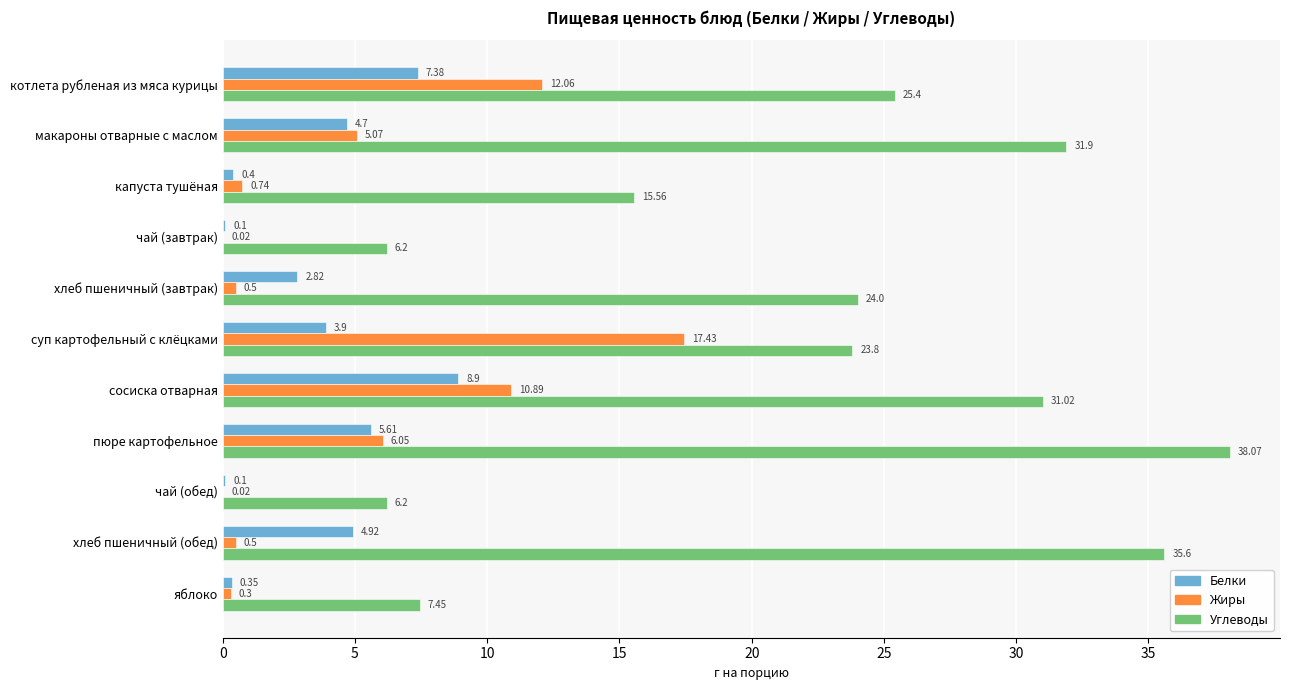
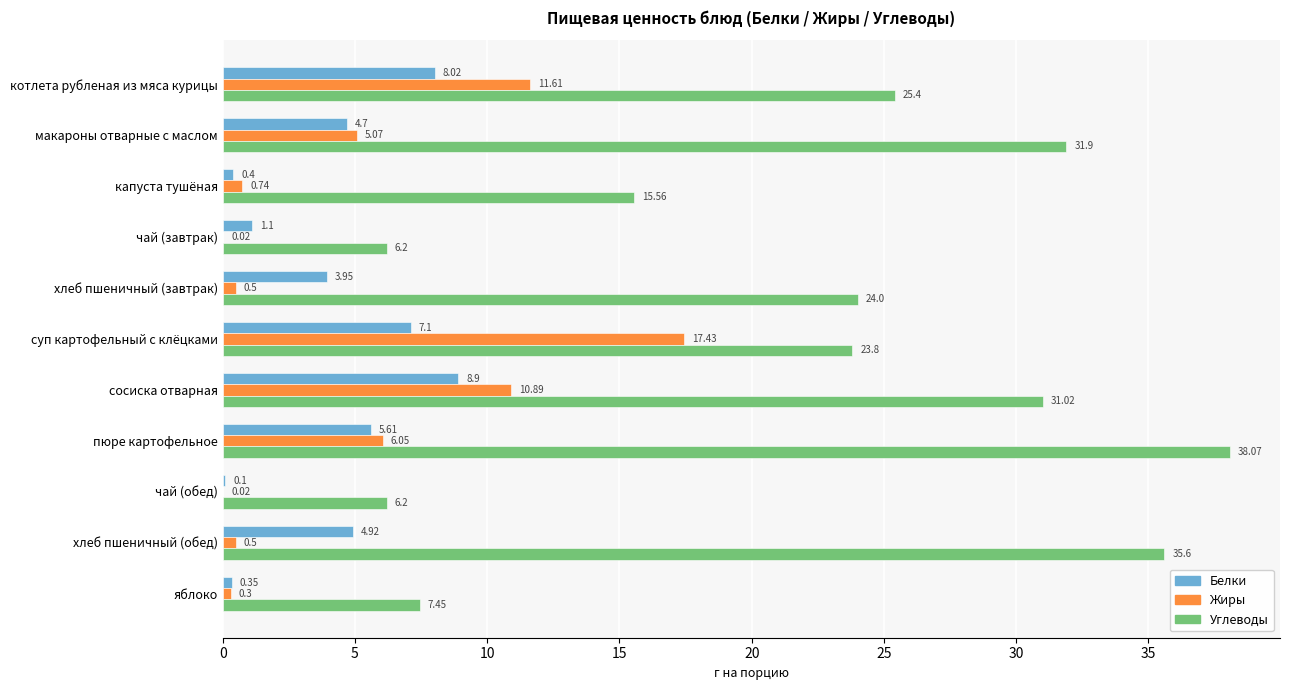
Белки, котлета рубленая из мяса курицы: 7.38 -> 8.02
Жиры, котлета рубленая из мяса курицы: 12.06 -> 11.61
Белки, чай (завтрак): 0.1 -> 1.1
Белки, хлеб пшеничный (завтрак): 2.82 -> 3.95
Белки, суп картофельный с клёцками: 3.9 -> 7.1
